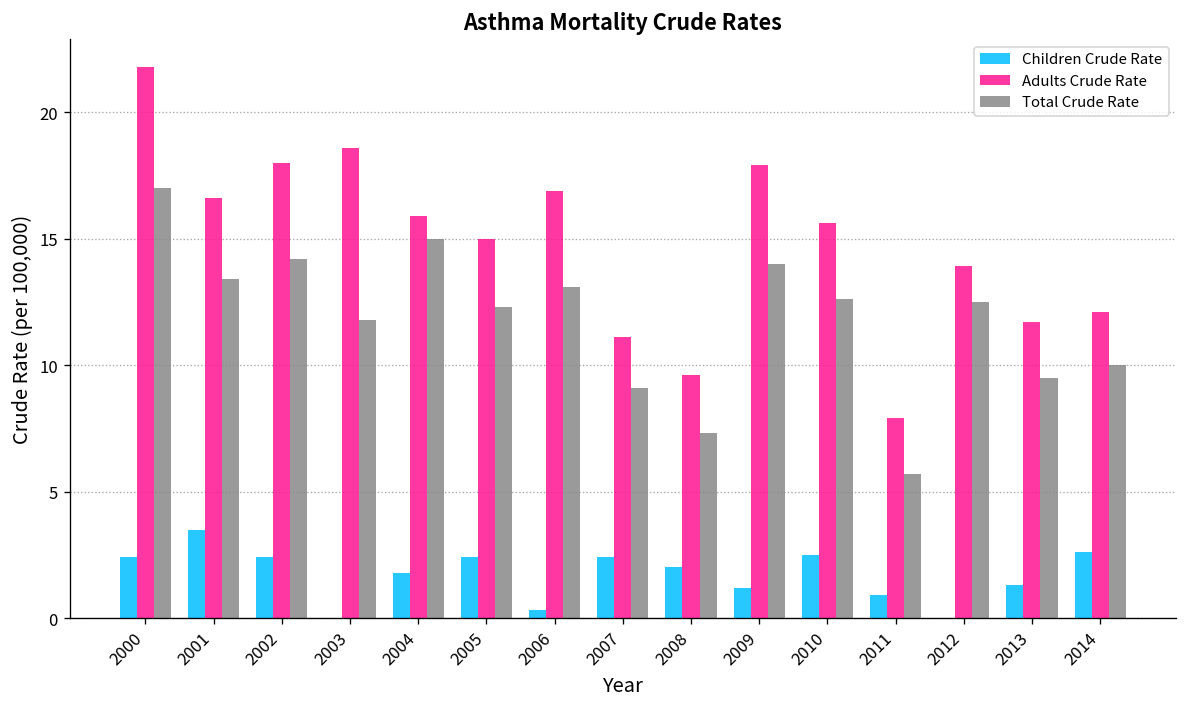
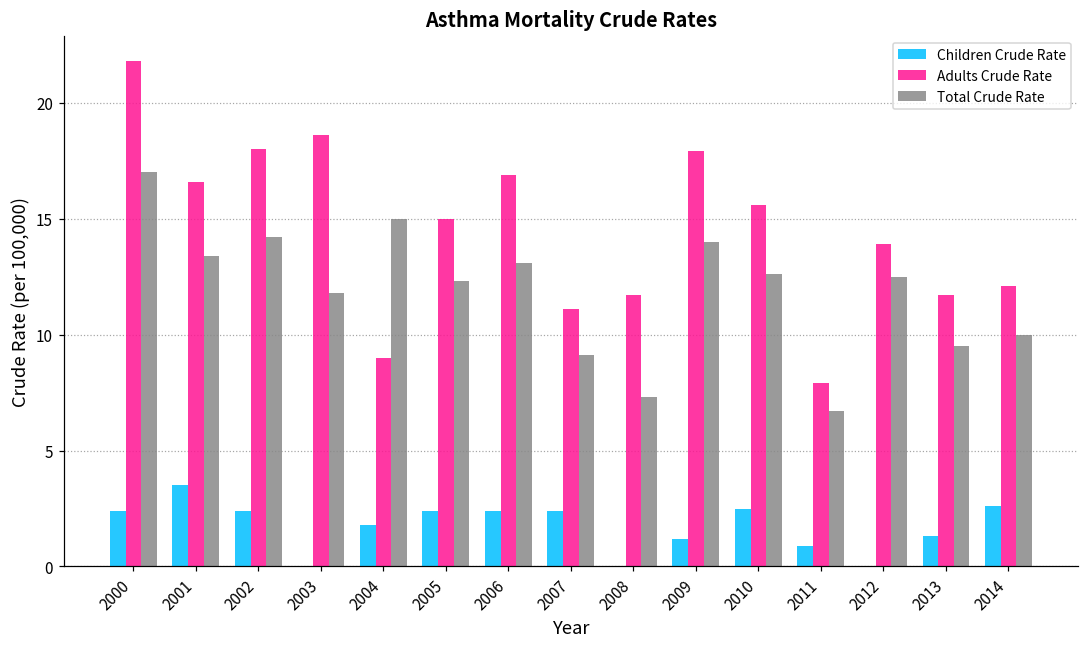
Adults Crude Rate, 2004: 15.9 -> 9.0
Children Crude Rate, 2006: 0.3 -> 2.4
Children Crude Rate, 2008: 2 -> 0
Adults Crude Rate, 2008: 9.6 -> 11.7
Total Crude Rate, 2011: 5.7 -> 6.7
